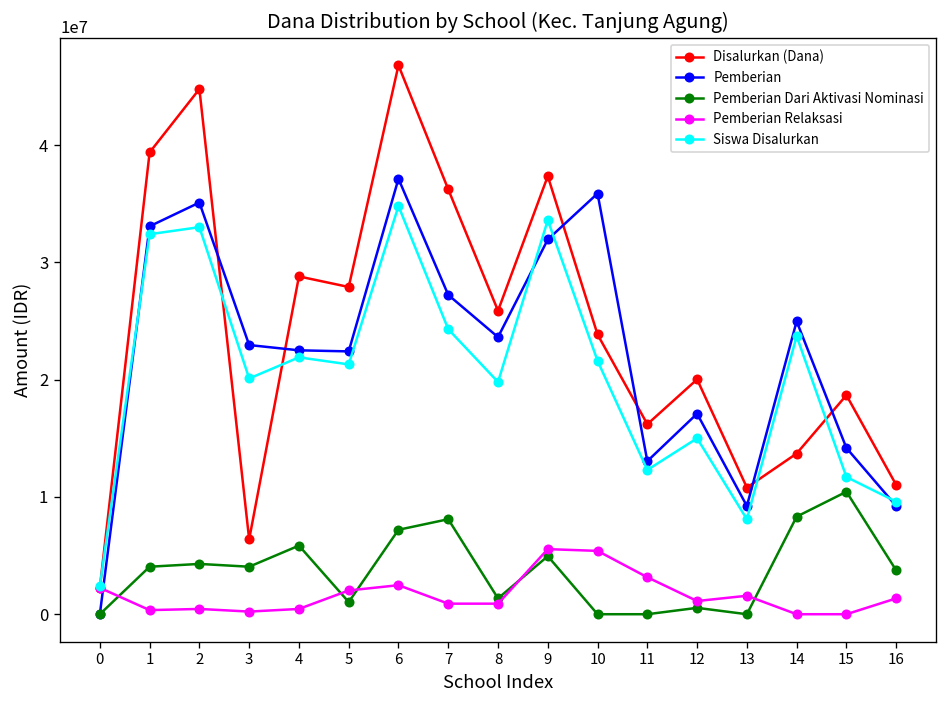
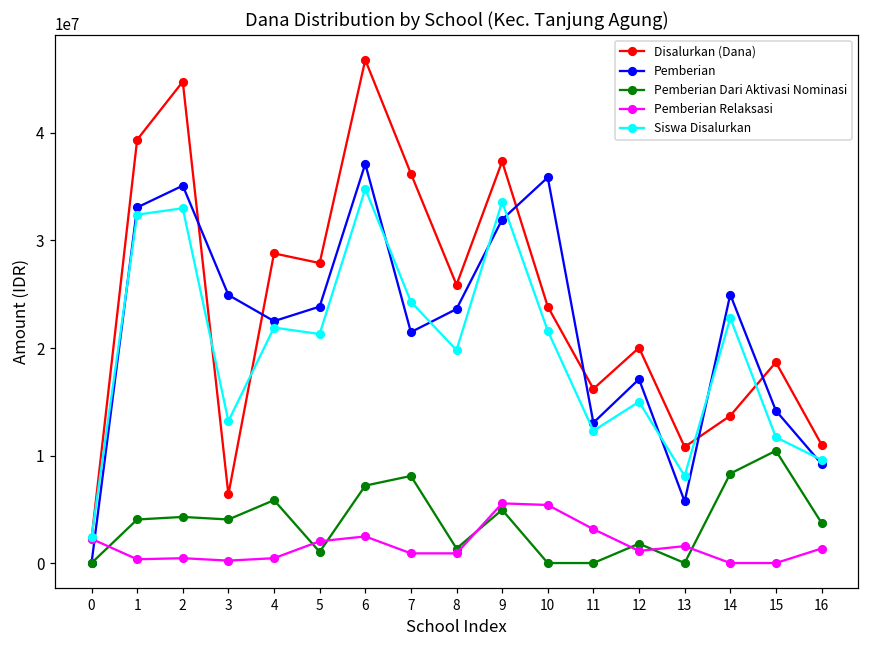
Pemberian, 3: 23000000 -> 25000000
Siswa Disalurkan, 3: 20000000 -> 13000000
Pemberian, 5: 22000000 -> 24000000
Pemberian, 7: 27000000 -> 21000000
Pemberian Dari Aktivasi Nominasi, 12: 1000000 -> 2000000
Pemberian, 13: 9000000 -> 6000000
Siswa Disalurkan, 14: 24000000 -> 23000000
